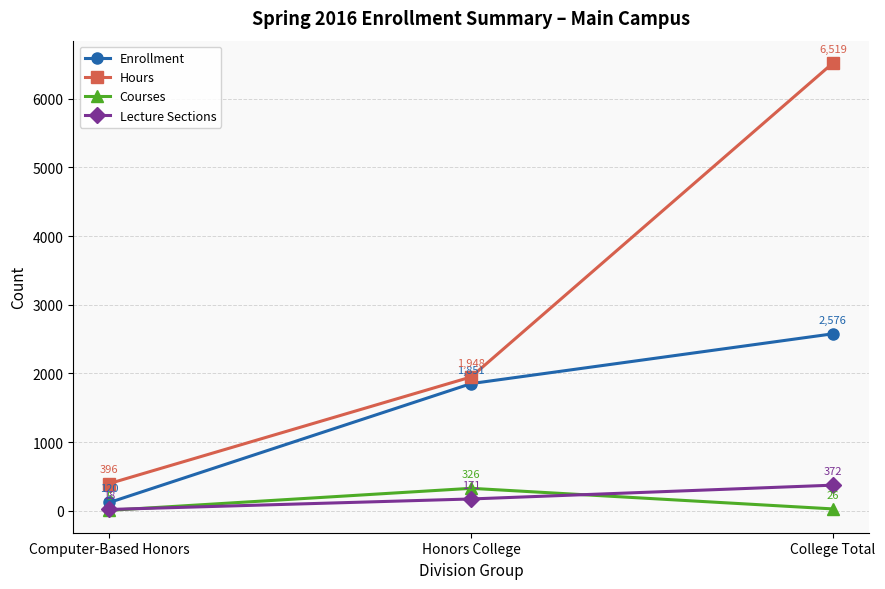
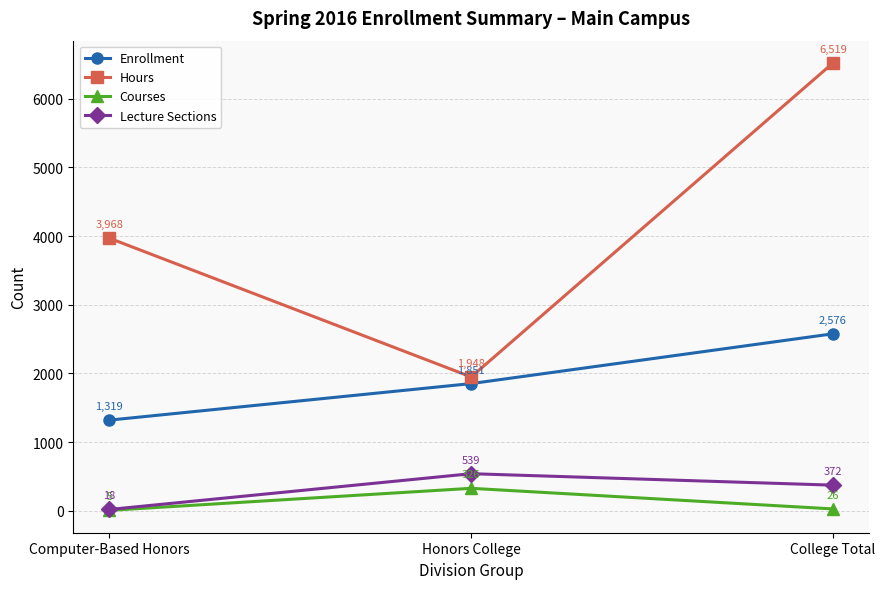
Enrollment, Computer-Based Honors: 120 -> 1,319
Hours, Computer-Based Honors: 396 -> 3,968
Lecture Sections, Honors College: 171 -> 539
